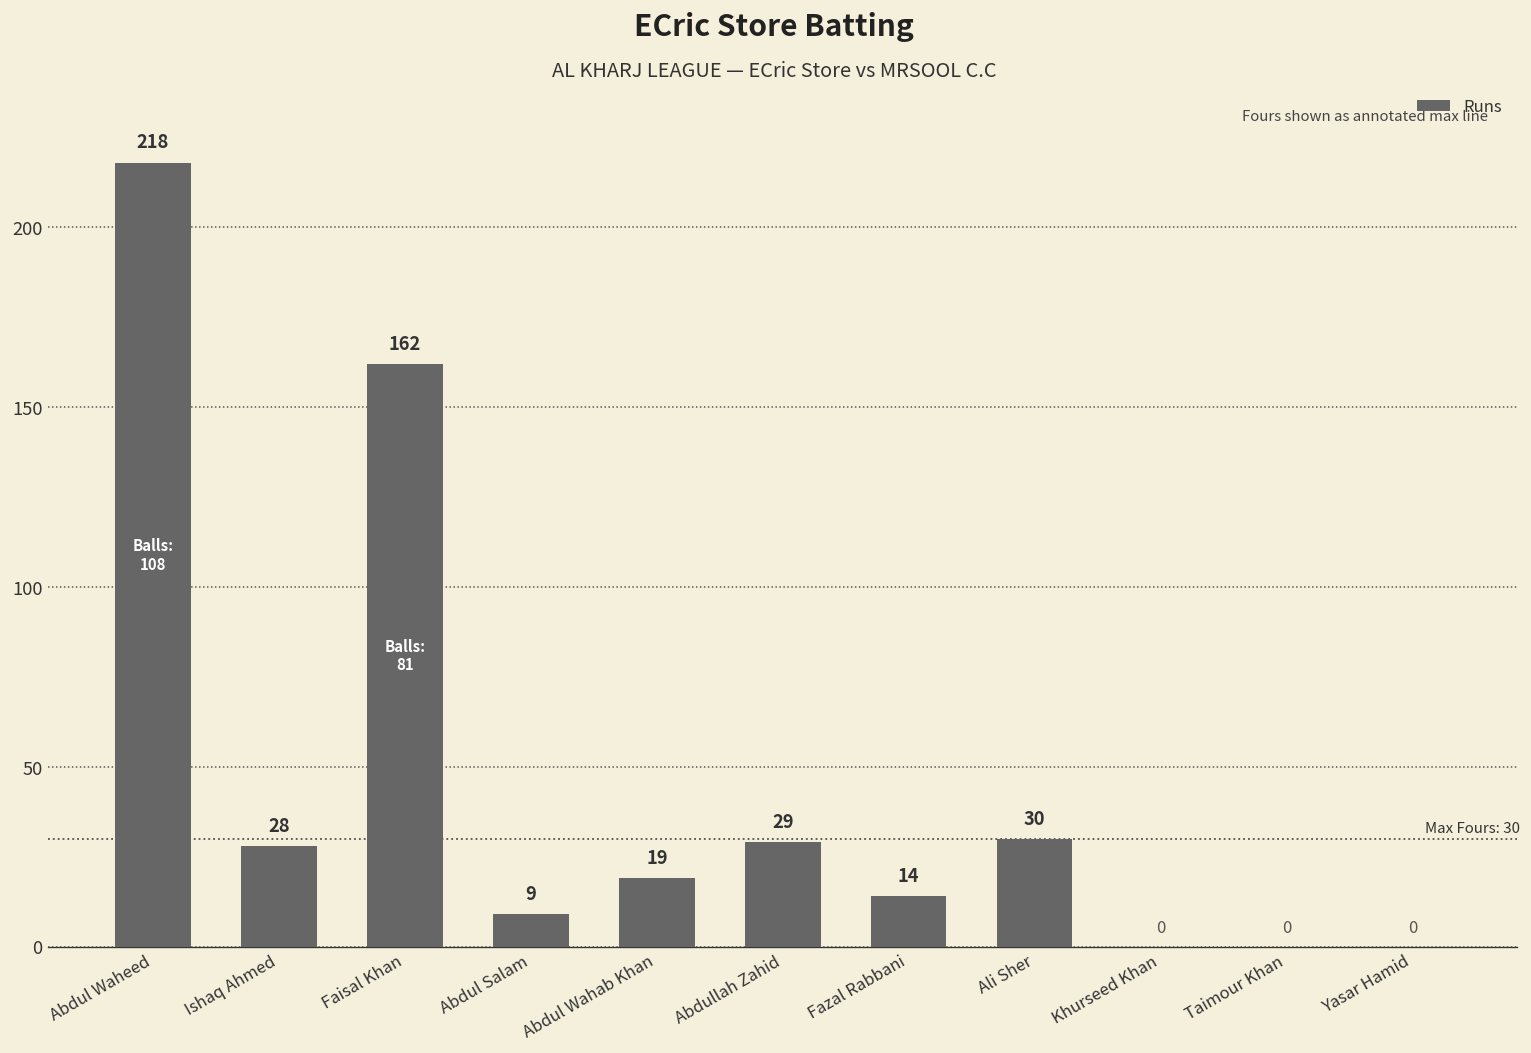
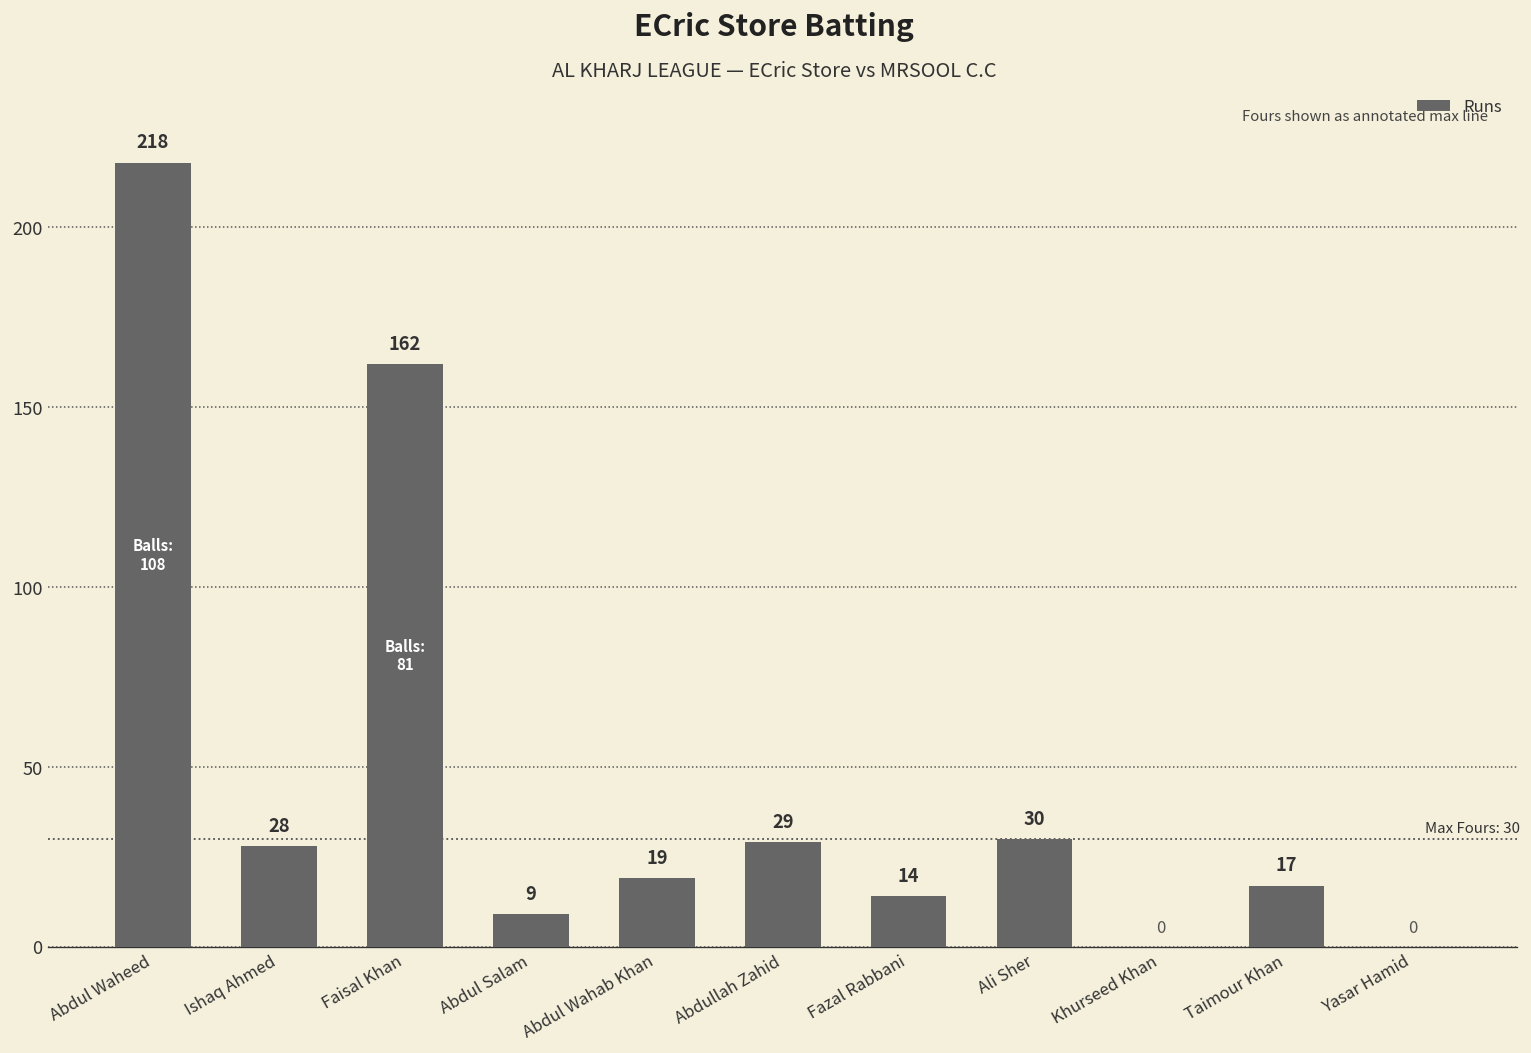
Taimour Khan: 0 -> 17
